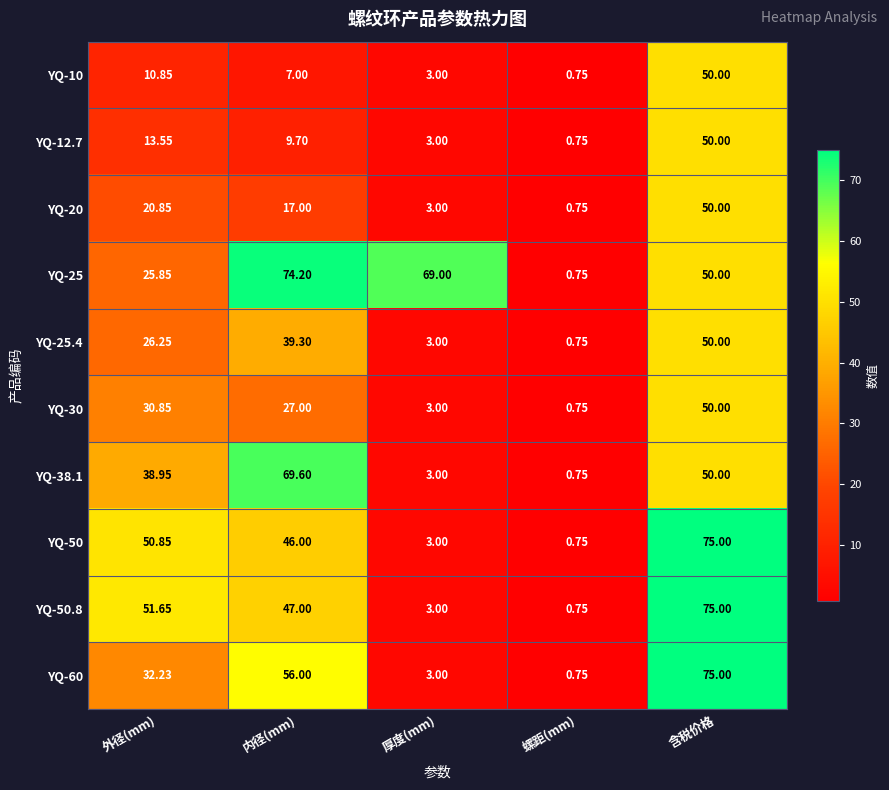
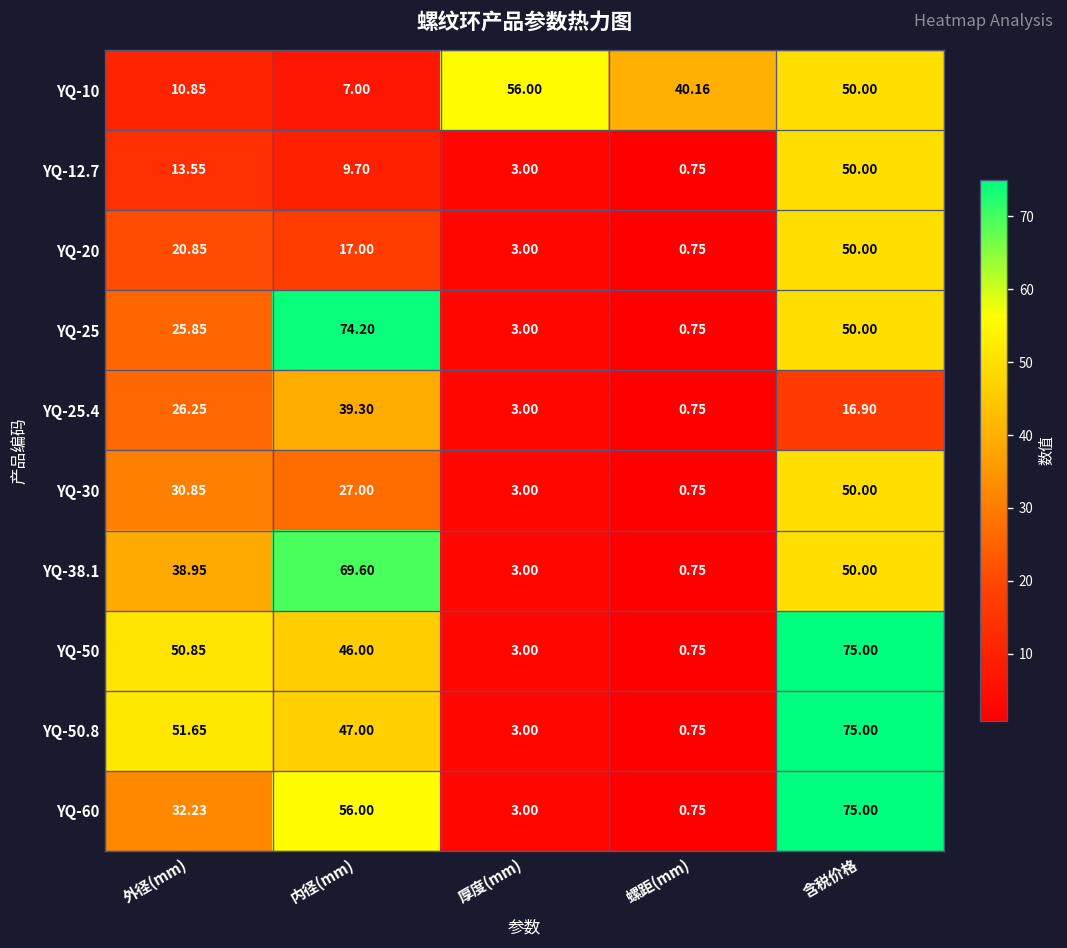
YQ-10, 厚度(mm): 3.00 -> 56.00
YQ-10, 螺距(mm): 0.75 -> 40.16
YQ-25, 厚度(mm): 69.00 -> 3.00
YQ-25.4, 含税价格: 50.00 -> 16.90
